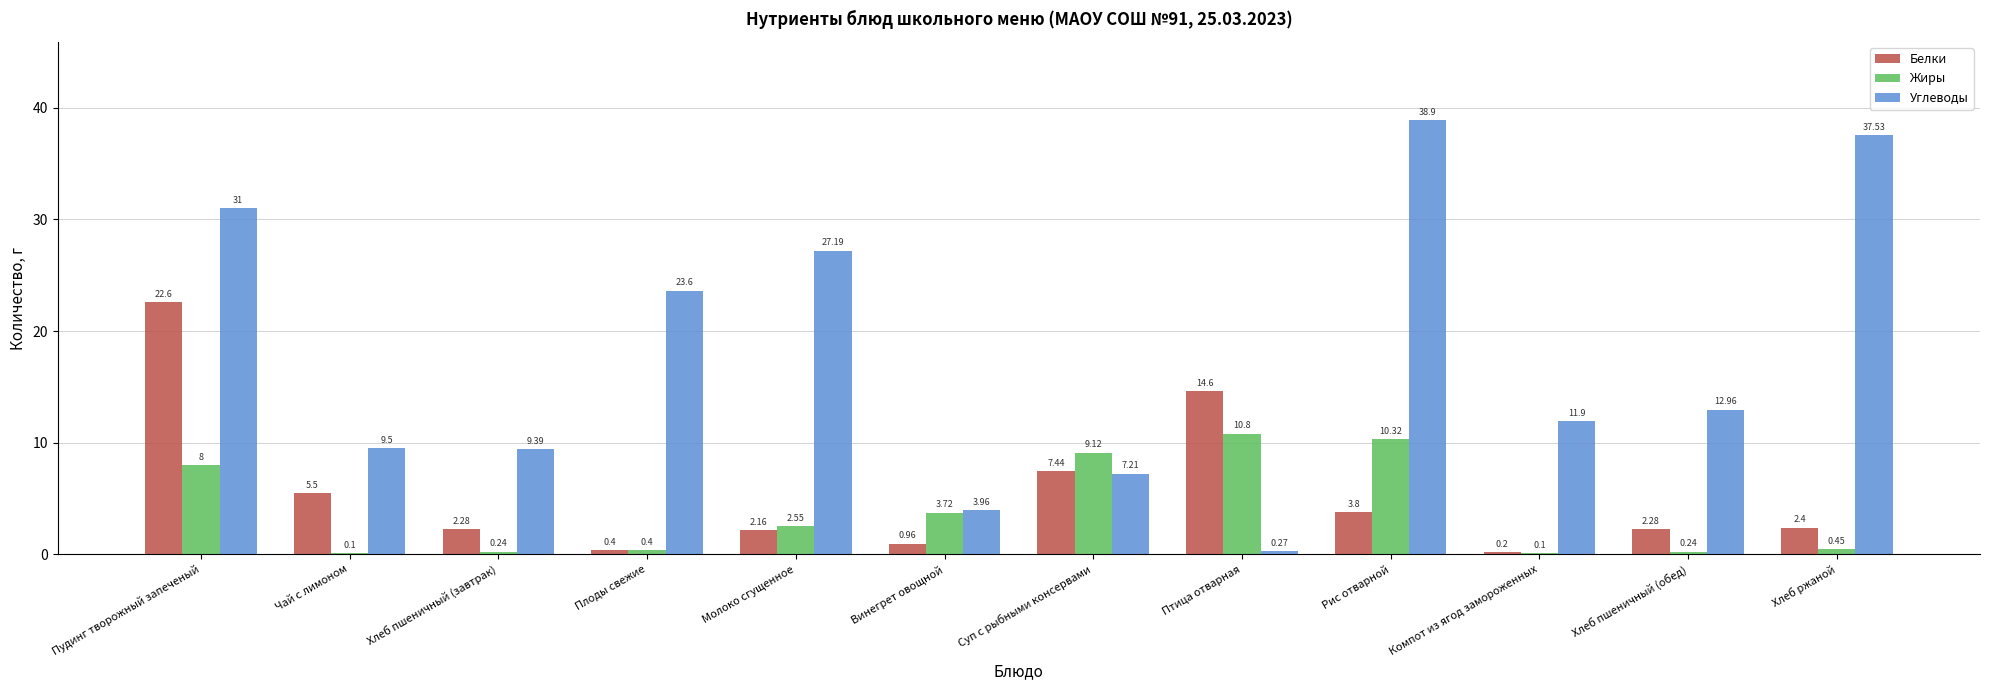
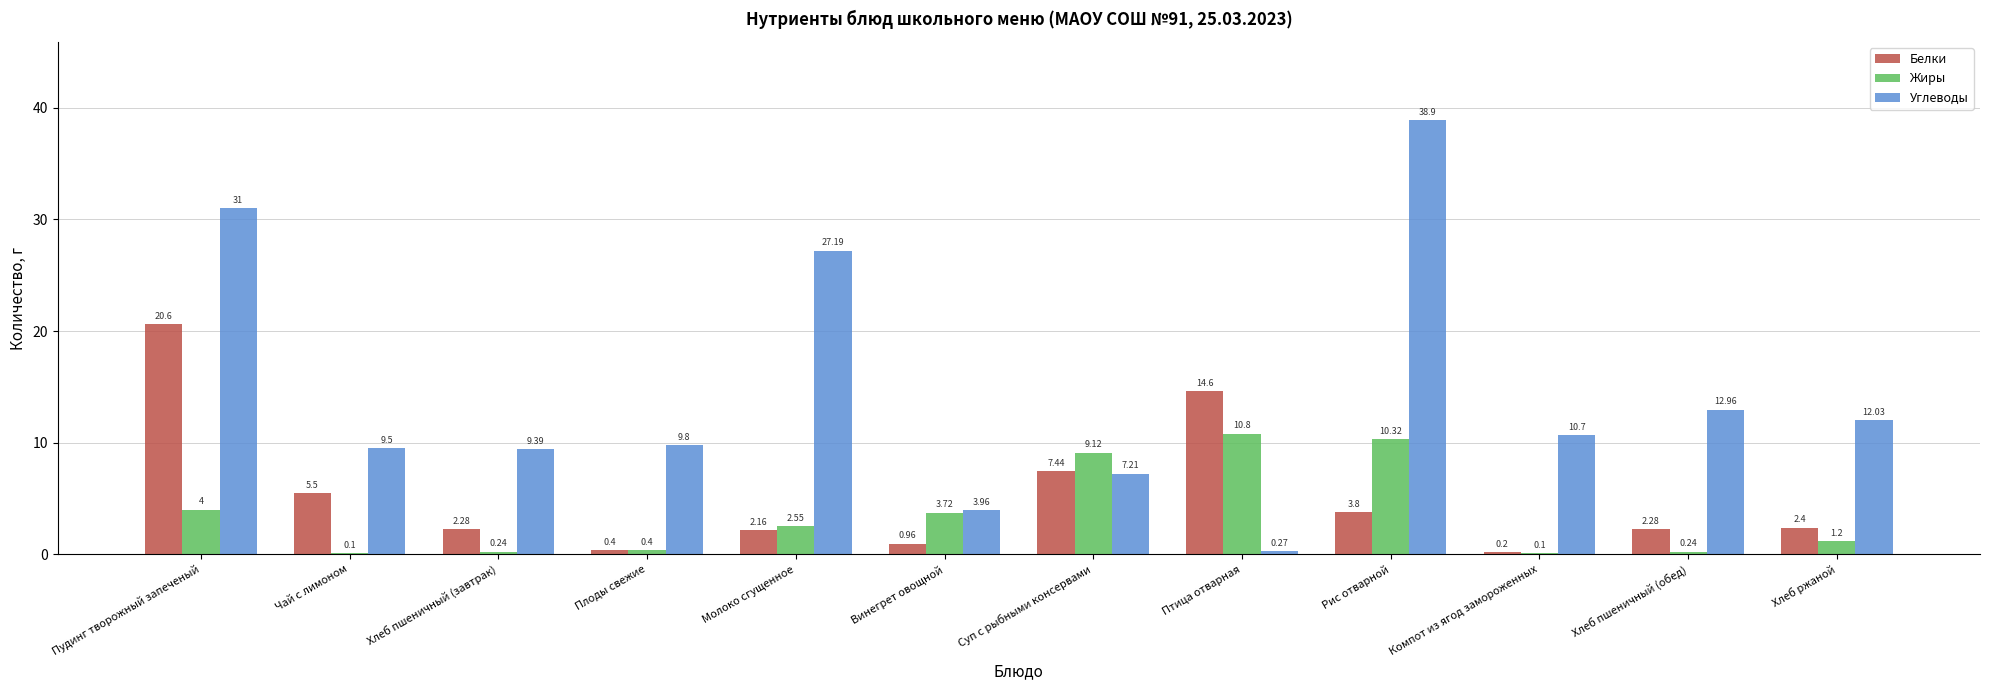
Белки, Пудинг творожный запеченый: 22.6 -> 20.6
Жиры, Пудинг творожный запеченый: 8 -> 4
Углеводы, Плоды свежие: 23.6 -> 9.8
Углеводы, Компот из ягод замороженных: 11.9 -> 10.7
Жиры, Хлеб ржаной: 0.45 -> 1.2
Углеводы, Хлеб ржаной: 37.53 -> 12.03
